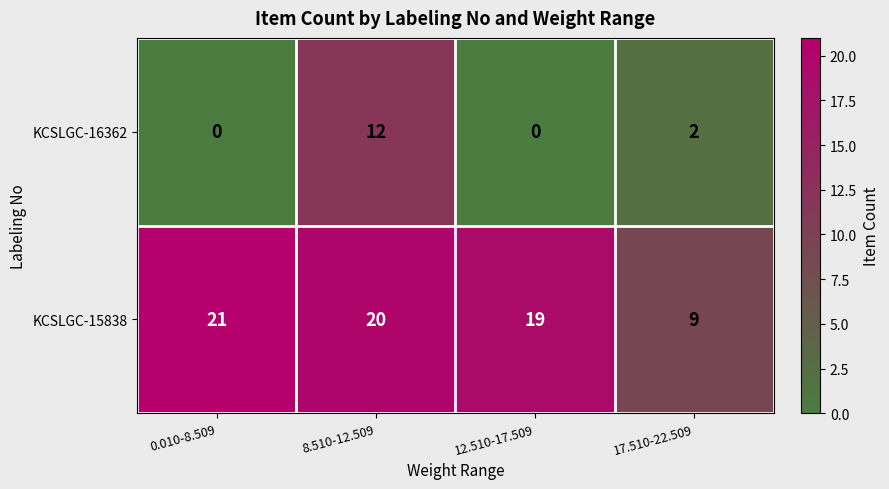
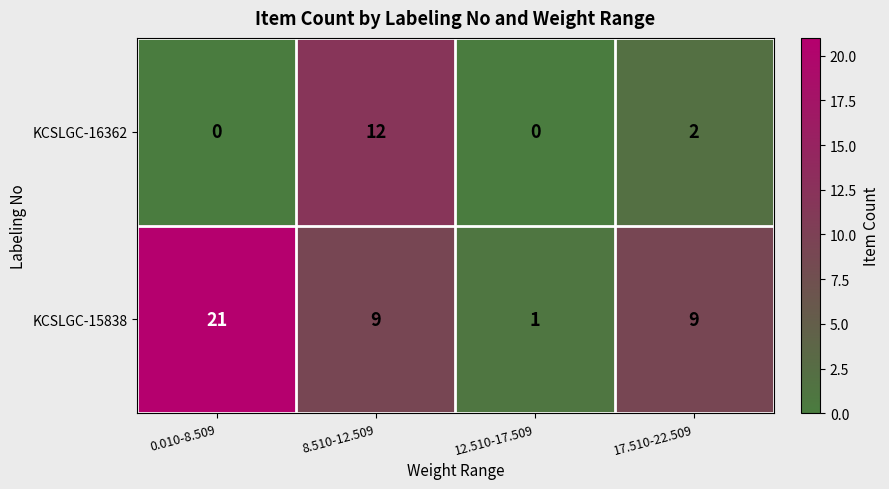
KCSLGC-15838, 8.510-12.509: 20 -> 9
KCSLGC-15838, 12.510-17.509: 19 -> 1
